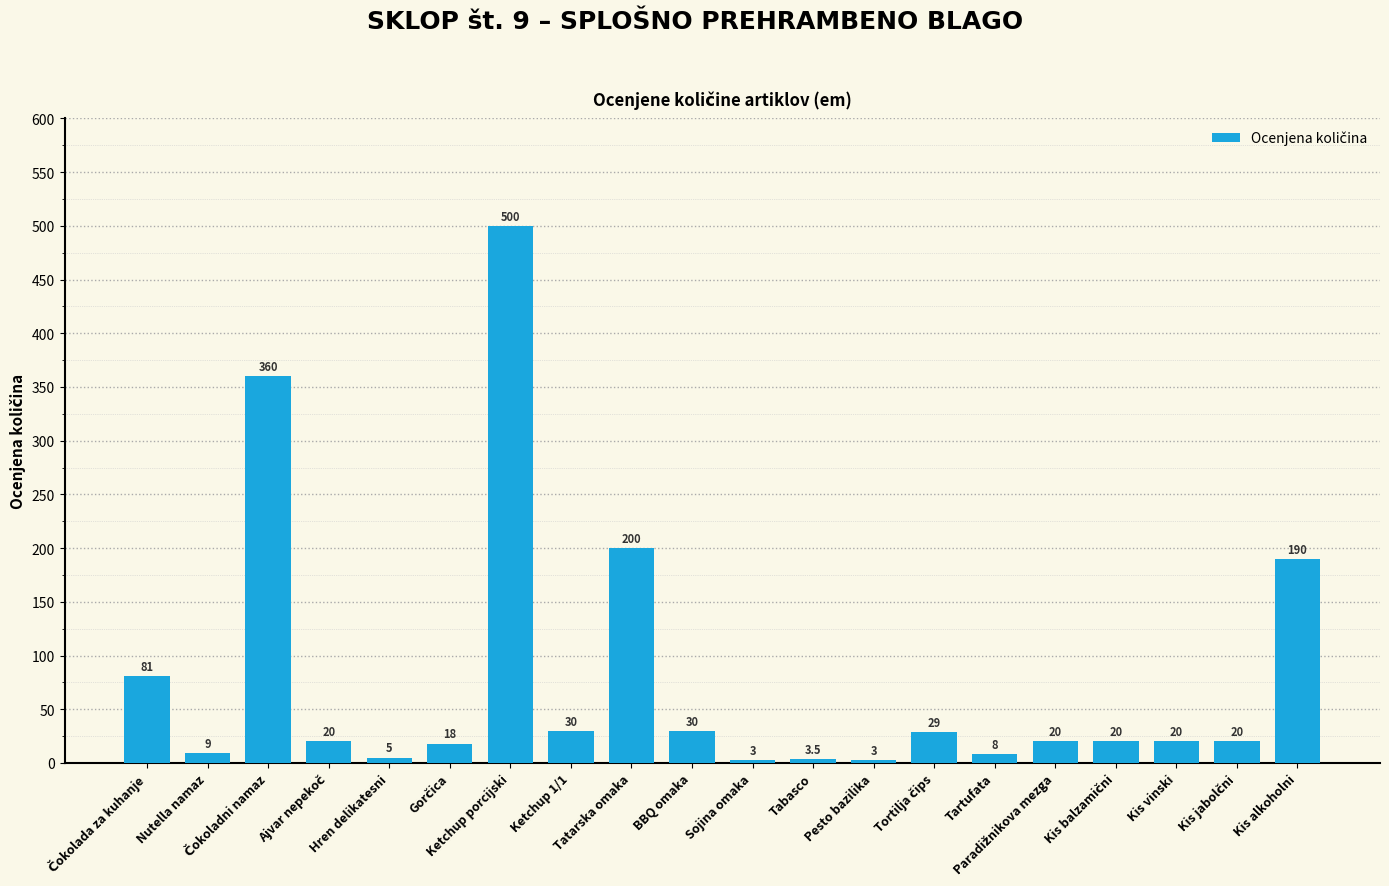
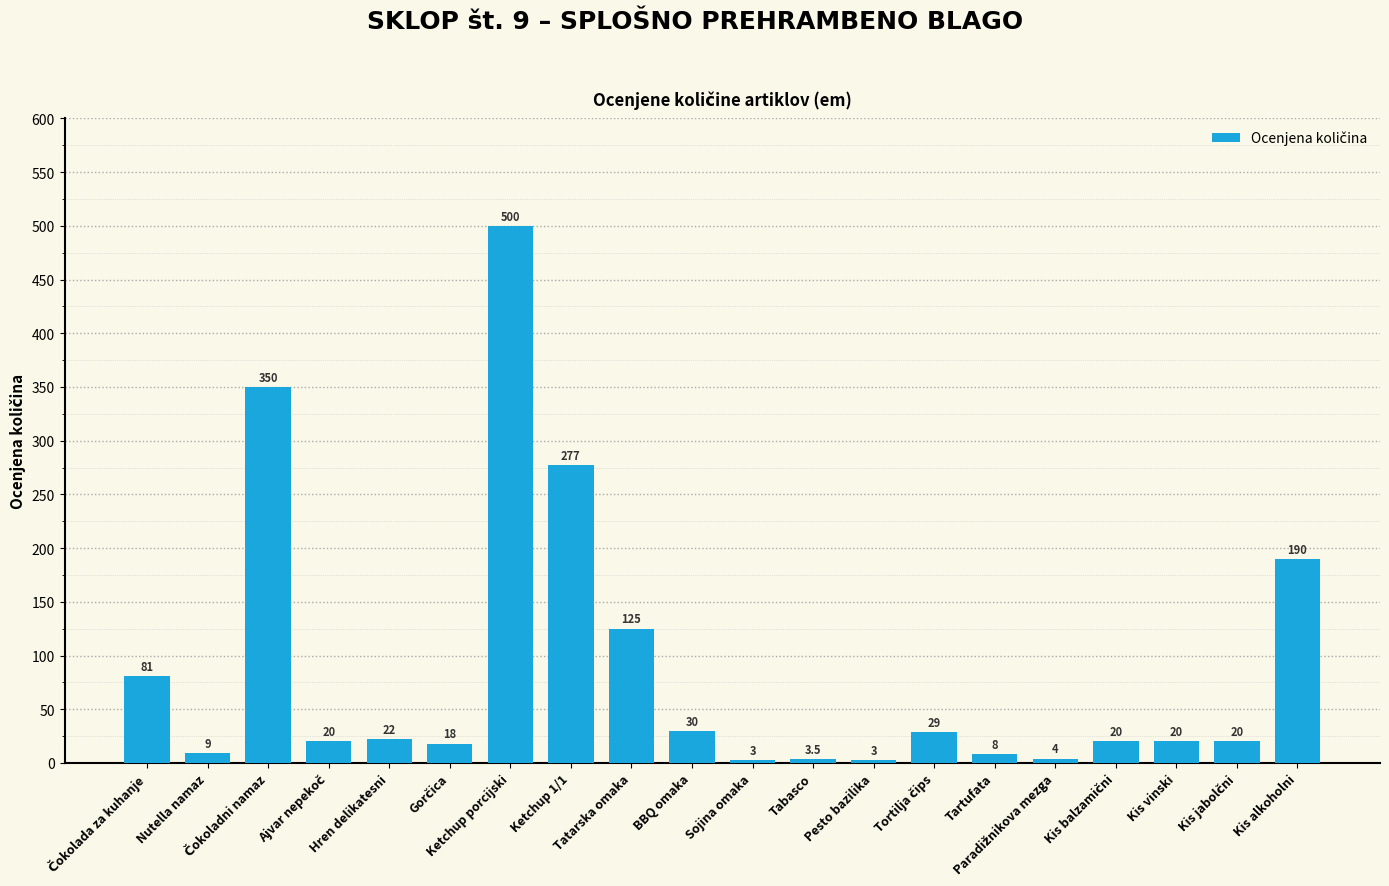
Čokoladni namaz: 360 -> 350
Hren delikatesni: 5 -> 22
Ketchup 1/1: 30 -> 277
Tatarska omaka: 200 -> 125
Paradižnikova mezga: 20 -> 4
